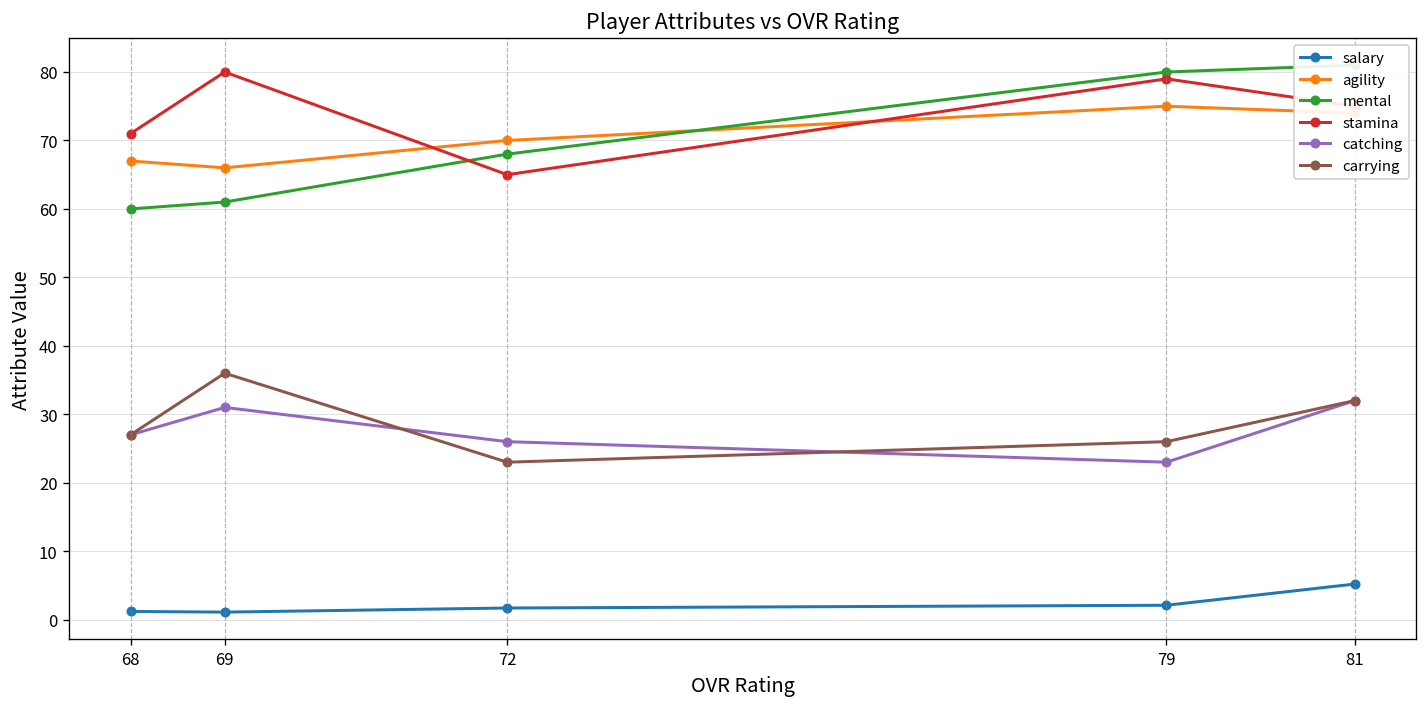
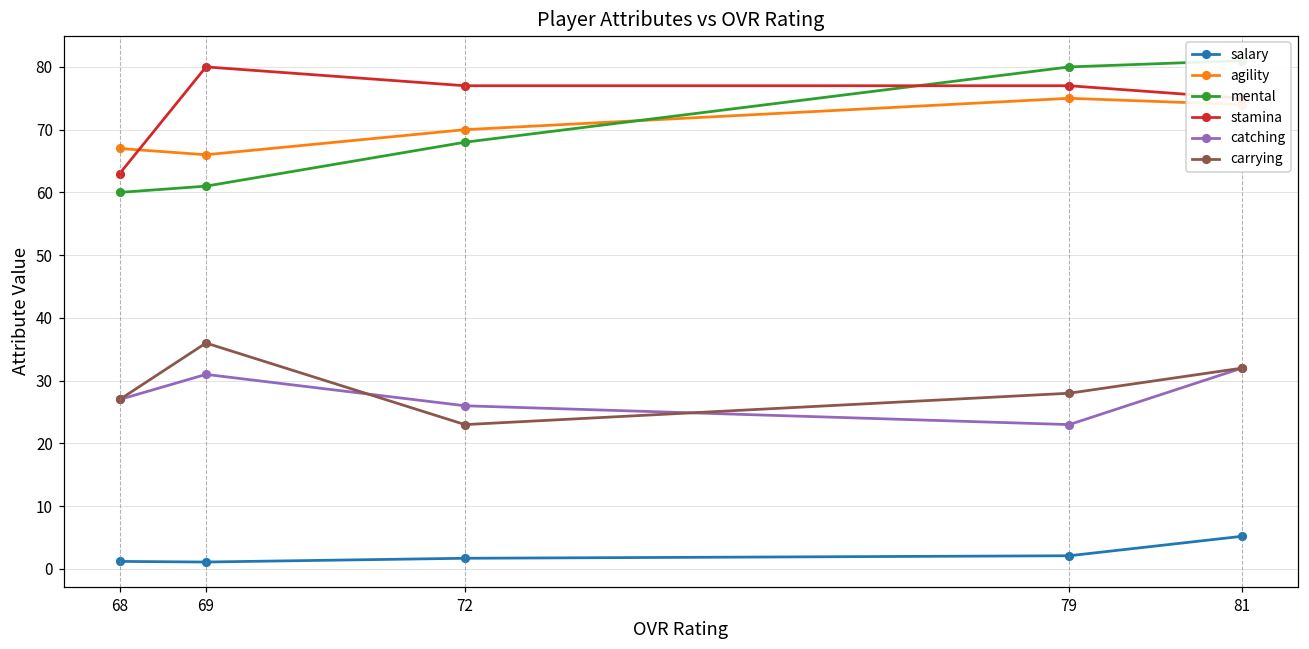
stamina, 68: 71 -> 63
stamina, 72: 65 -> 77
stamina, 79: 79 -> 77
carrying, 79: 26 -> 28
